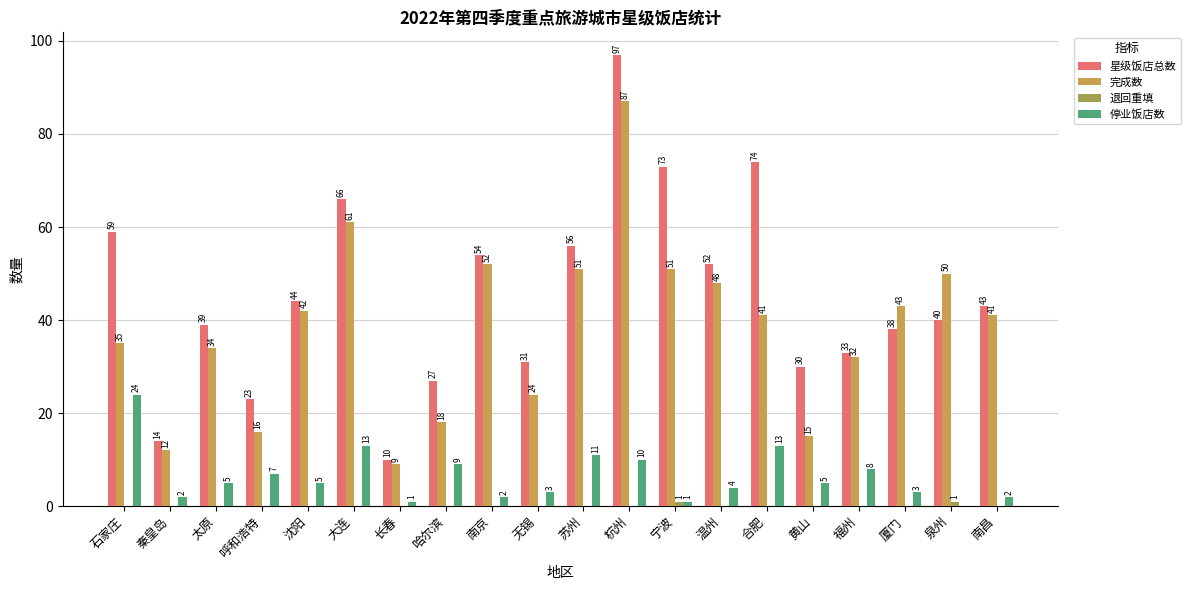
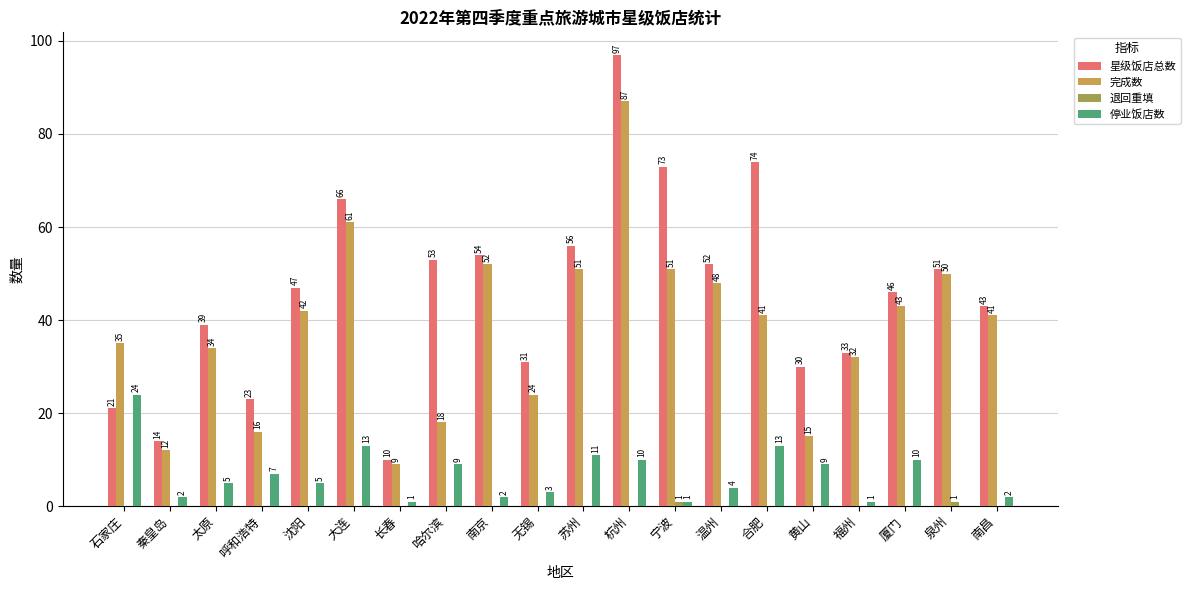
星级饭店总数, 石家庄: 59 -> 21
星级饭店总数, 沈阳: 44 -> 47
星级饭店总数, 哈尔滨: 27 -> 53
停业饭店数, 黄山: 5 -> 9
停业饭店数, 福州: 8 -> 1
星级饭店总数, 厦门: 38 -> 46
停业饭店数, 厦门: 3 -> 10
星级饭店总数, 泉州: 40 -> 51
